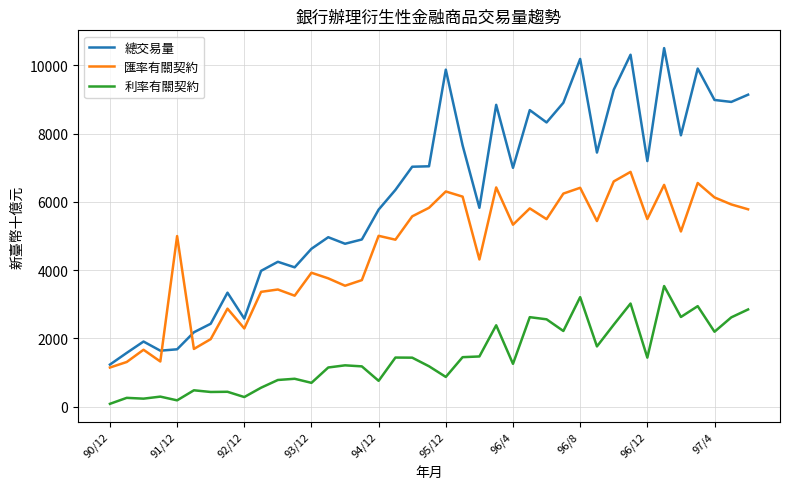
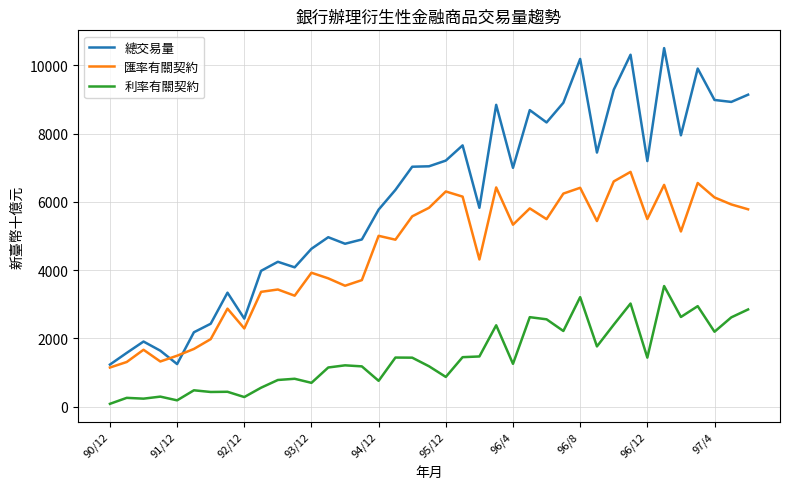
總交易量, 91/12: 1700 -> 1300
匯率有關契約, 91/12: 5000 -> 1500
總交易量, 95/12: 9900 -> 7200
